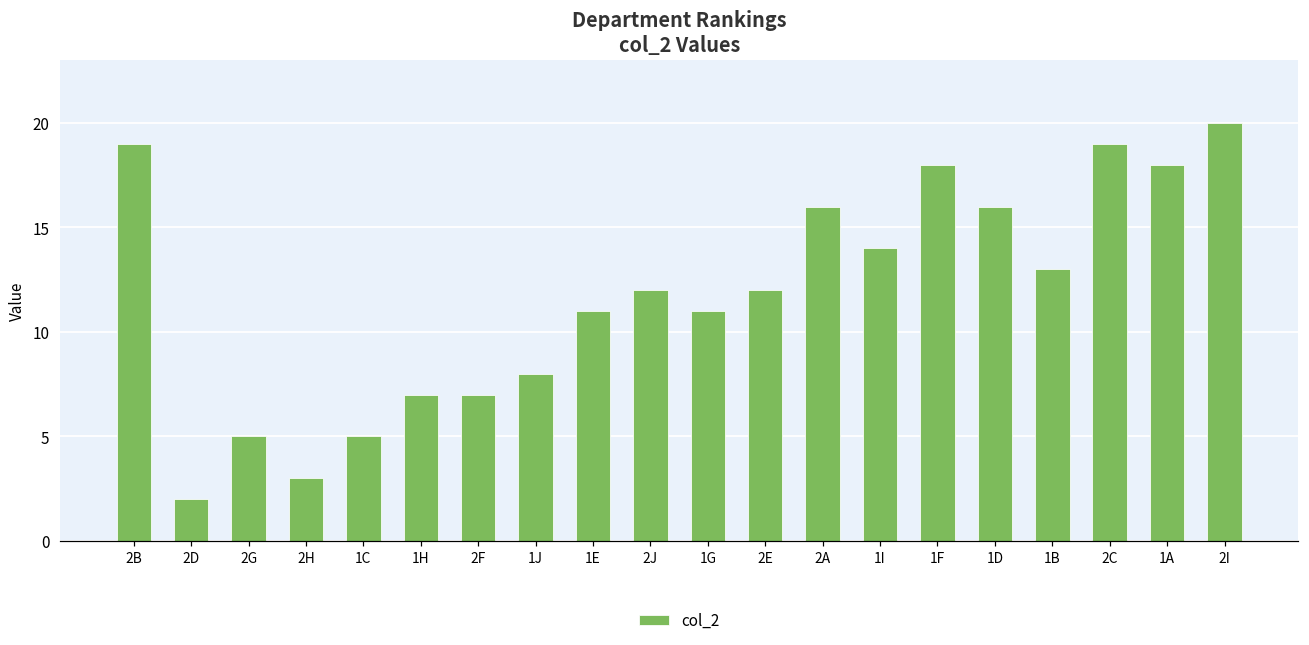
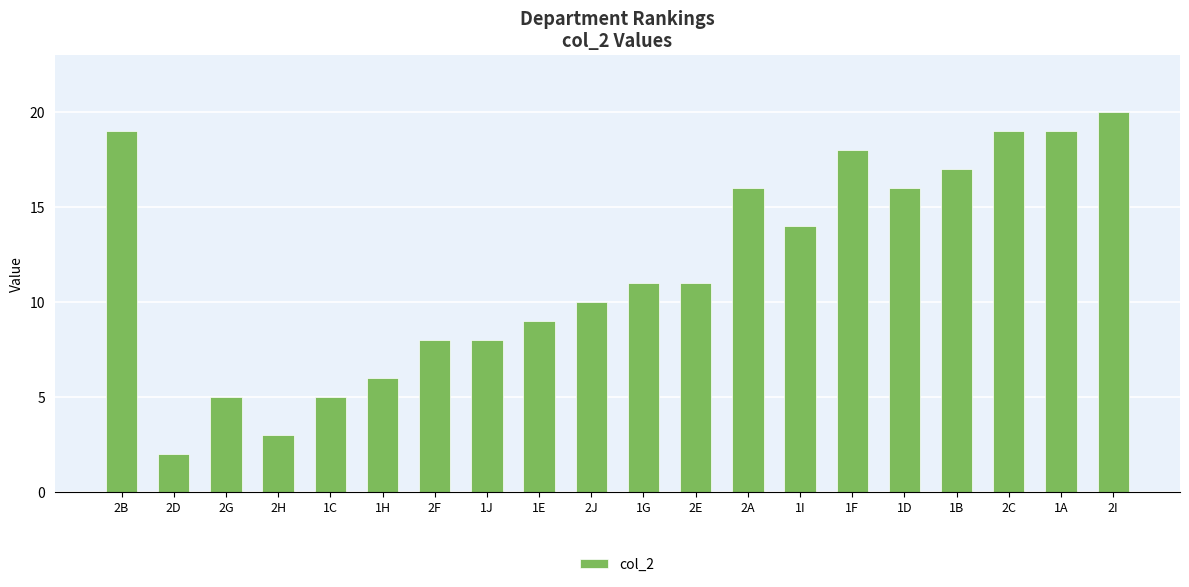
1H: 7 -> 6
2F: 7 -> 8
1E: 11 -> 9
2J: 12 -> 10
2E: 12 -> 11
1B: 13 -> 17
1A: 18 -> 19
